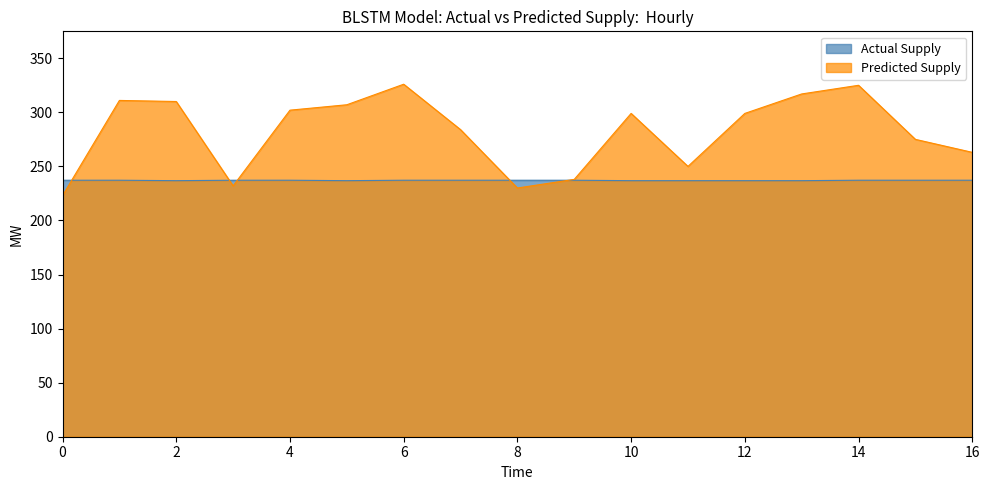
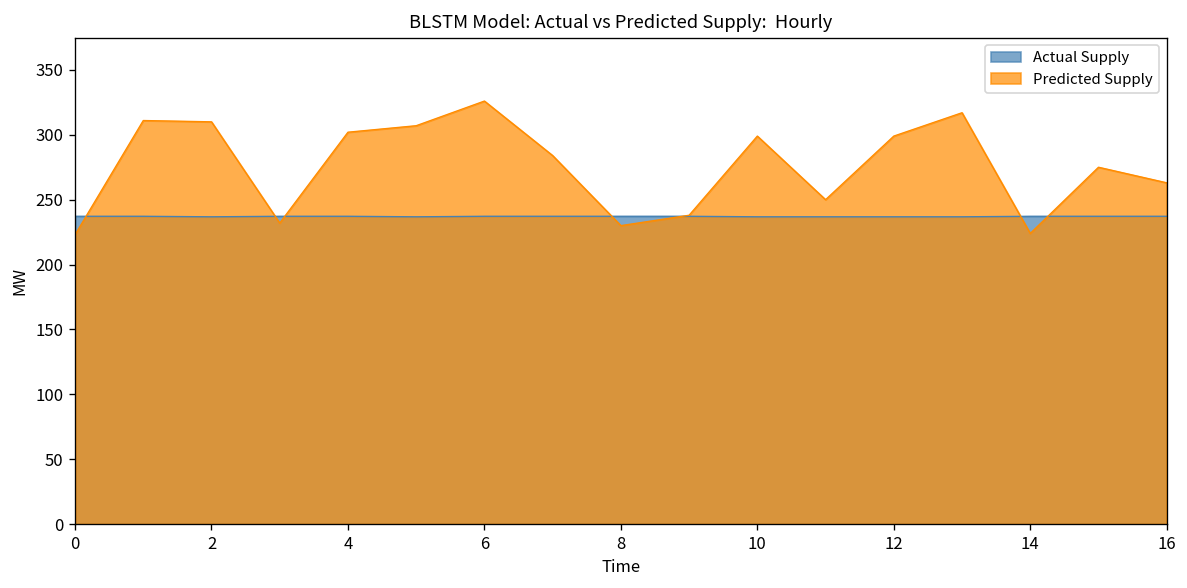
Predicted Supply, 14: 325 -> 224
